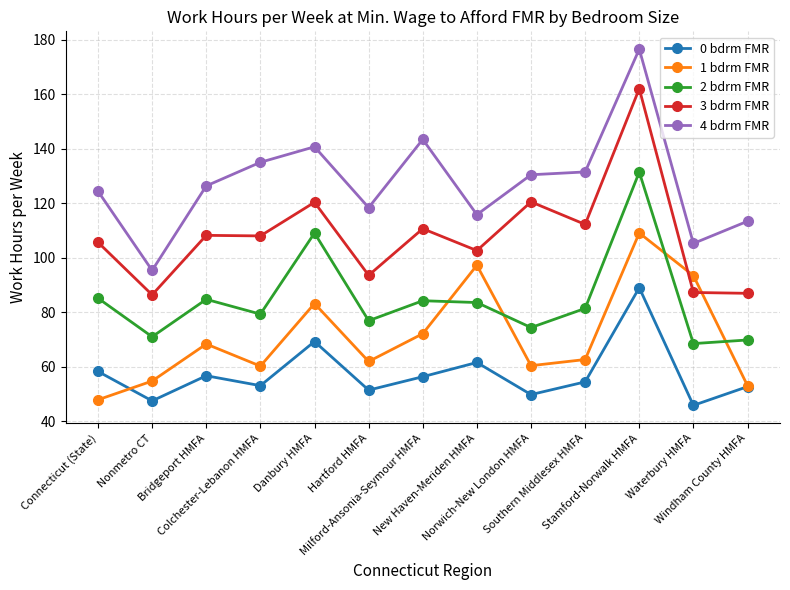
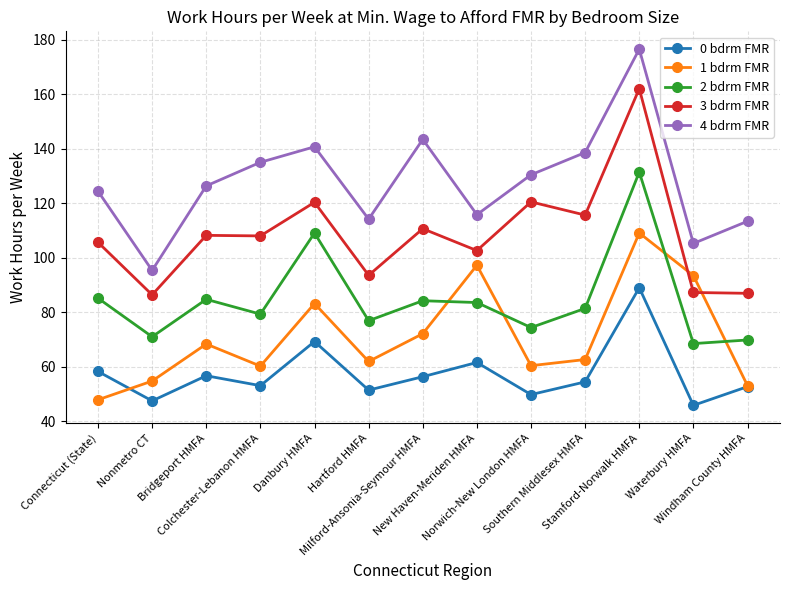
4 bdrm FMR, Hartford HMFA: 118 -> 114
3 bdrm FMR, Southern Middlesex HMFA: 112 -> 116
4 bdrm FMR, Southern Middlesex HMFA: 131 -> 139
